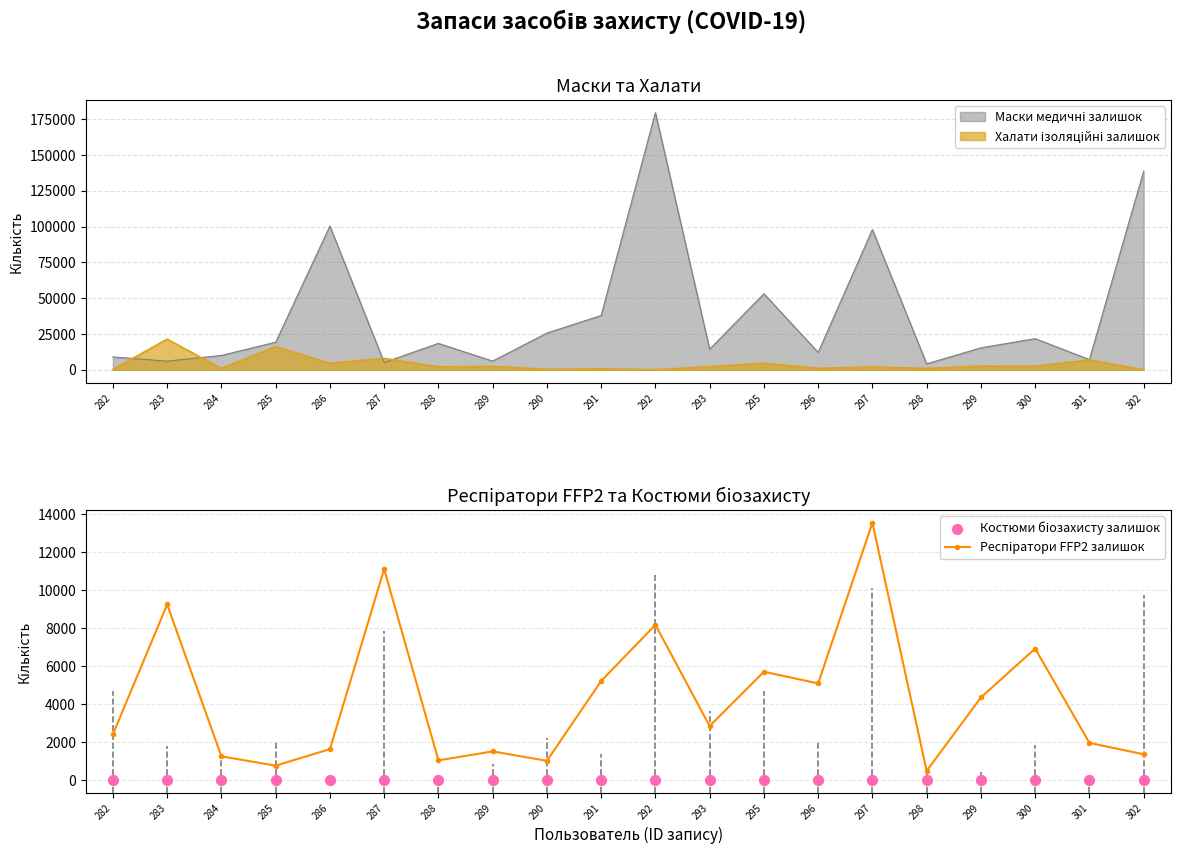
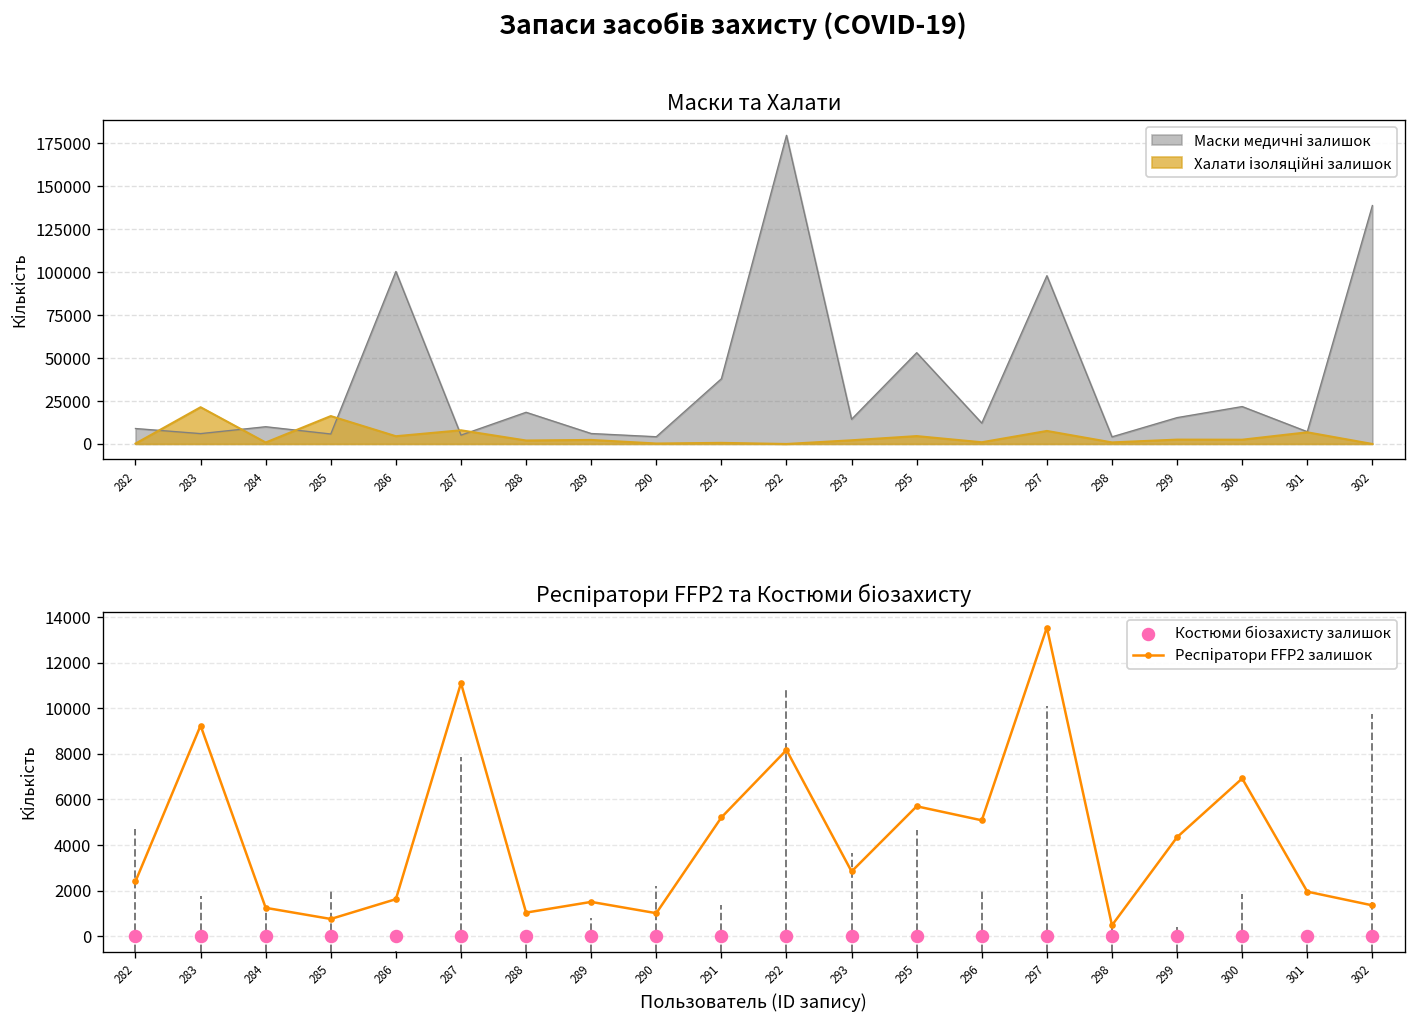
Маски та Халати, Маски медичні залишок, 285: 19000 -> 6000
Маски та Халати, Маски медичні залишок, 290: 26000 -> 4000
Маски та Халати, Халати ізоляційні залишок, 297: 2000 -> 8000
